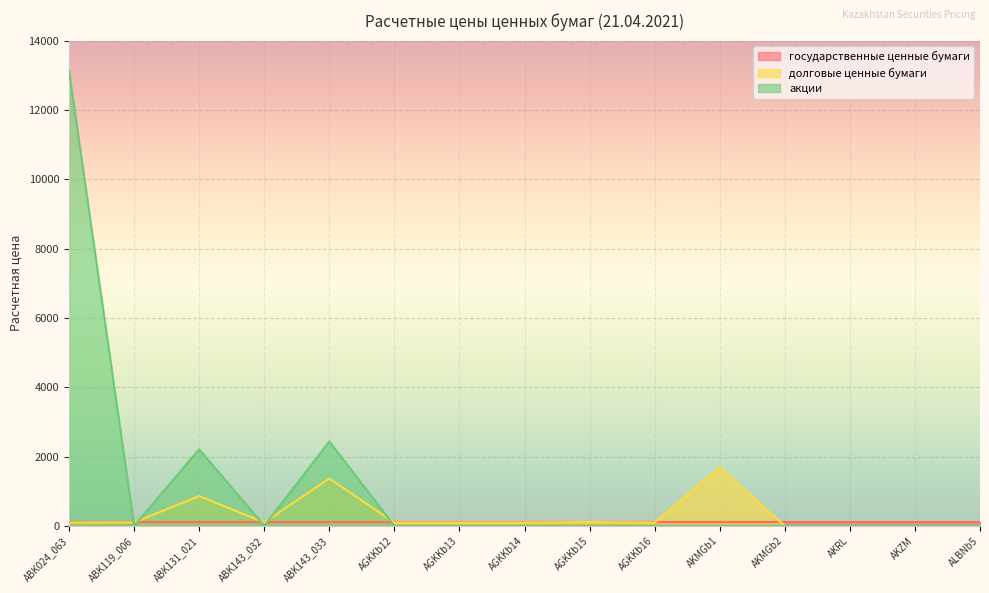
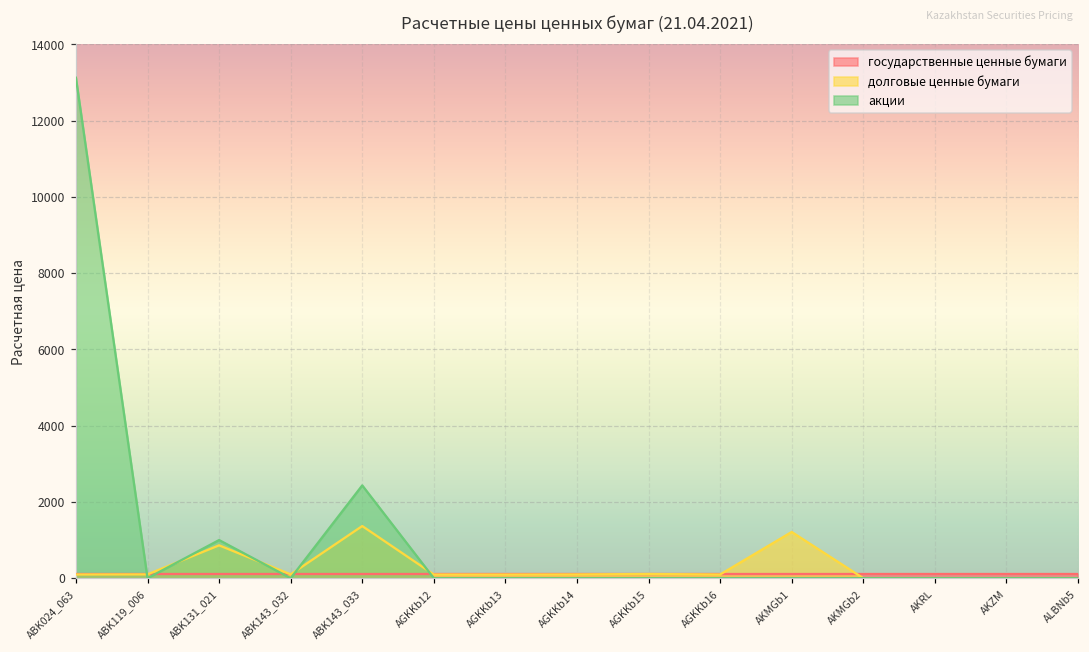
акции, ABK131_021: 2200 -> 1000
долговые ценные бумаги, AKMGb1: 1700 -> 1200
